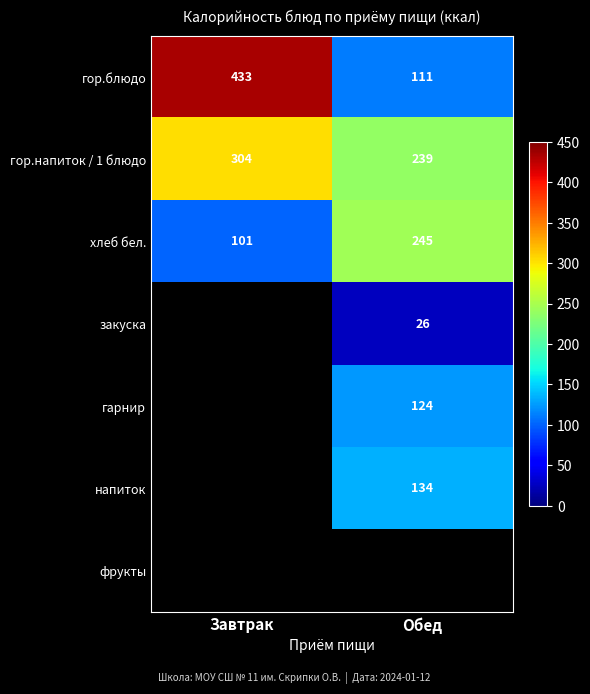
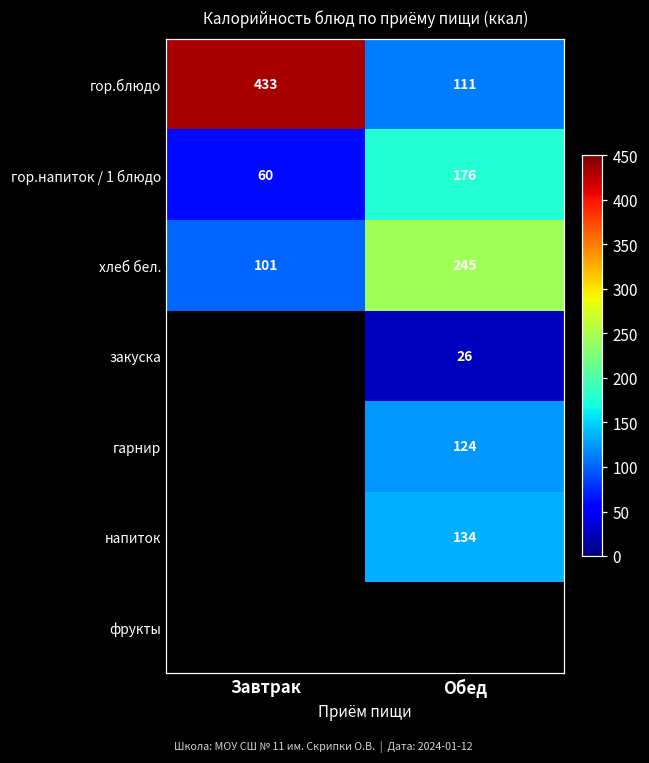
гор.напиток / 1 блюдо, Завтрак: 304 -> 60
гор.напиток / 1 блюдо, Обед: 239 -> 176
